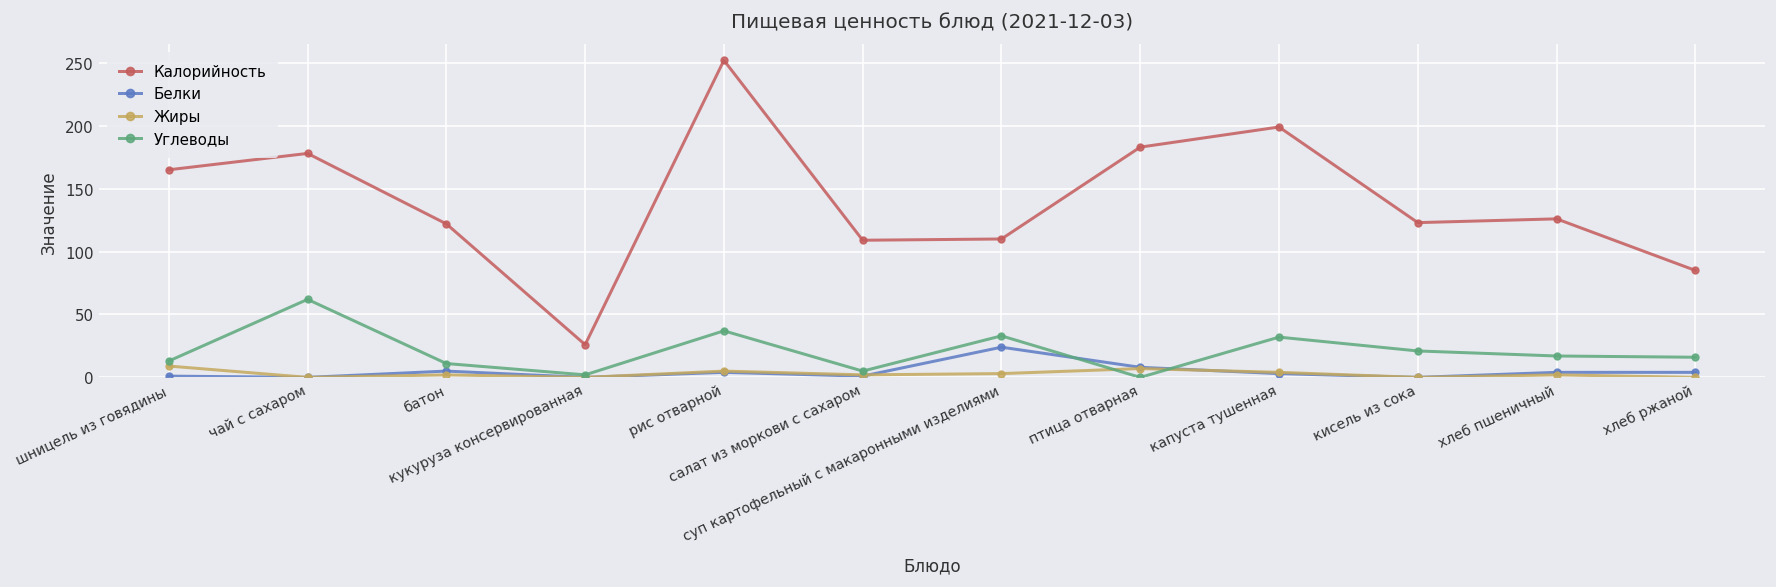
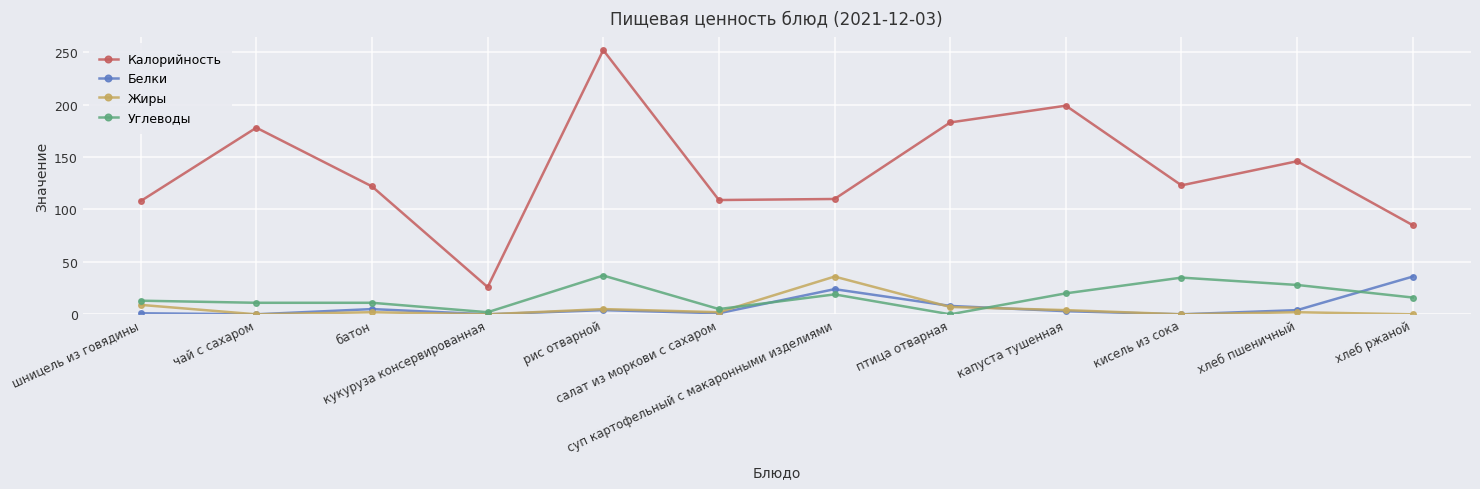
Калорийность, шницель из говядины: 165 -> 108
Углеводы, чай с сахаром: 62 -> 11
Жиры, суп картофельный с макаронными изделиями: 3 -> 36
Углеводы, суп картофельный с макаронными изделиями: 33 -> 19
Углеводы, капуста тушенная: 32 -> 20
Углеводы, кисель из сока: 21 -> 35
Калорийность, хлеб пшеничный: 126 -> 146
Углеводы, хлеб пшеничный: 17 -> 28
Белки, хлеб ржаной: 4 -> 36
